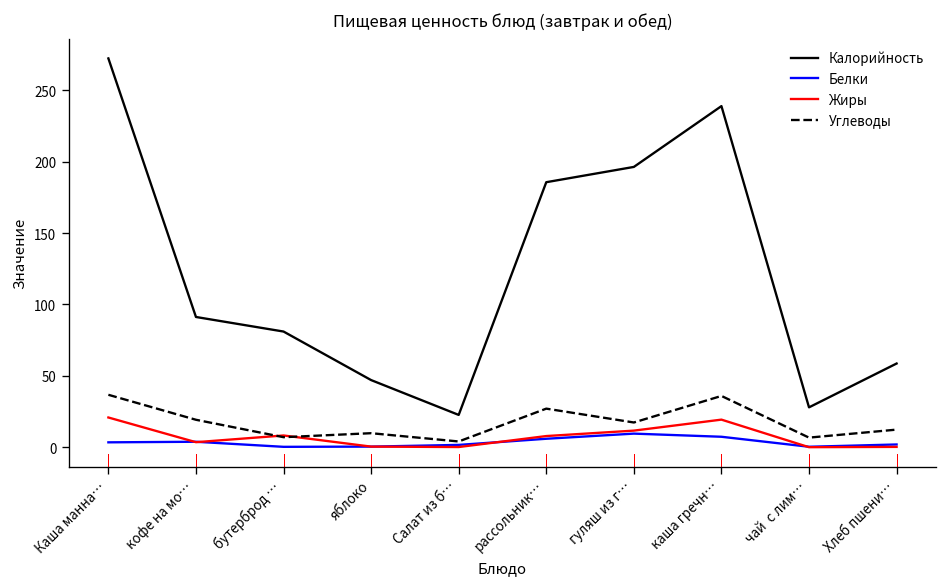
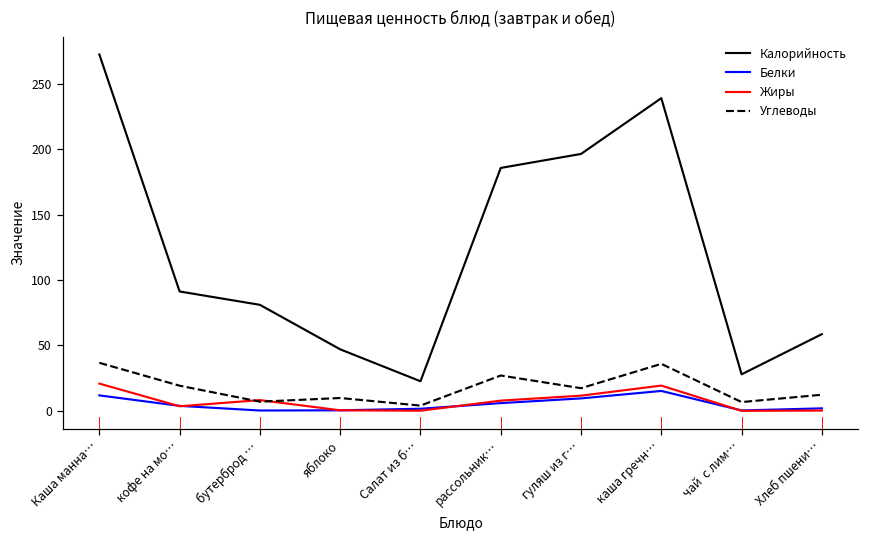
Белки, Каша манна…: 3 -> 12
Белки, каша гречн…: 7 -> 15
